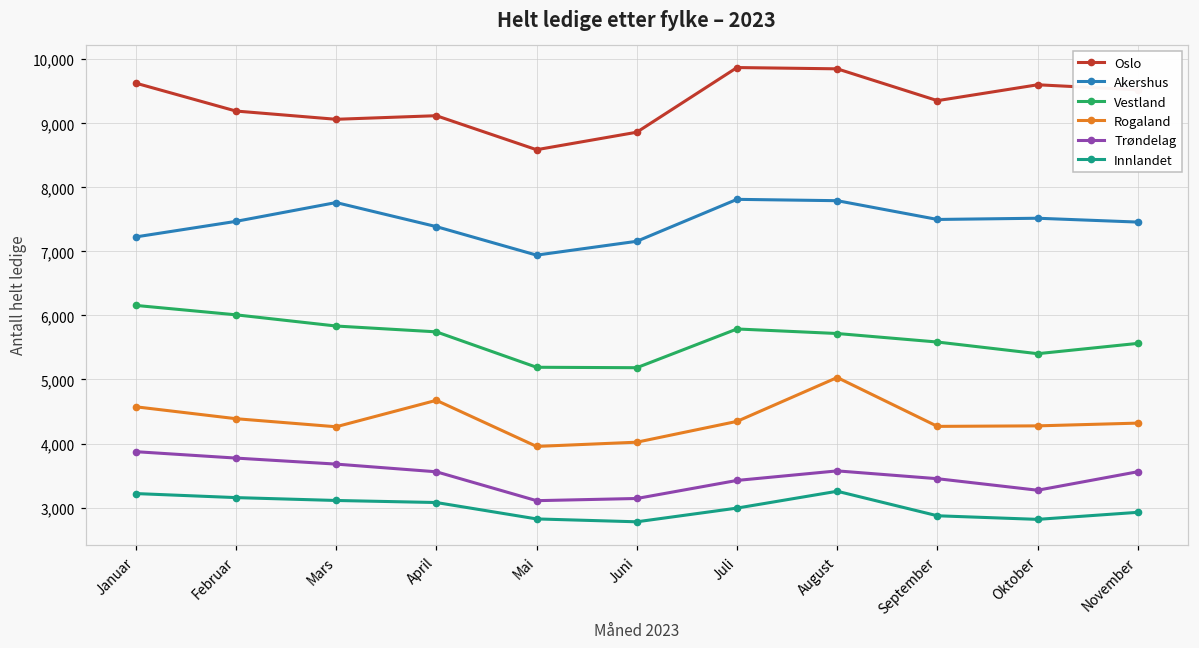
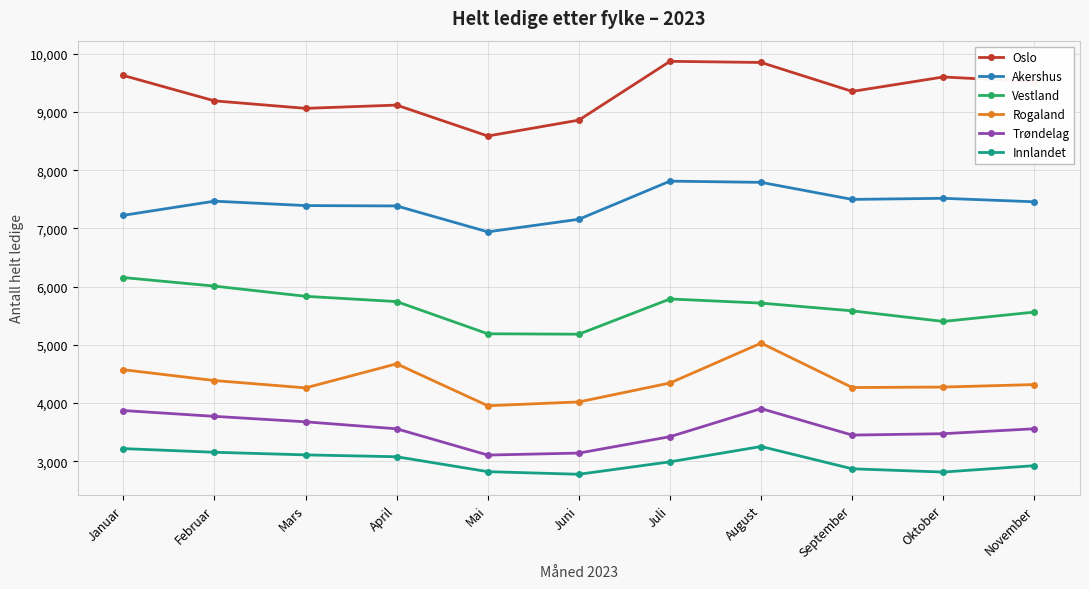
Akershus, Mars: 7,800 -> 7,400
Trøndelag, August: 3,600 -> 3,900
Trøndelag, Oktober: 3,300 -> 3,500
